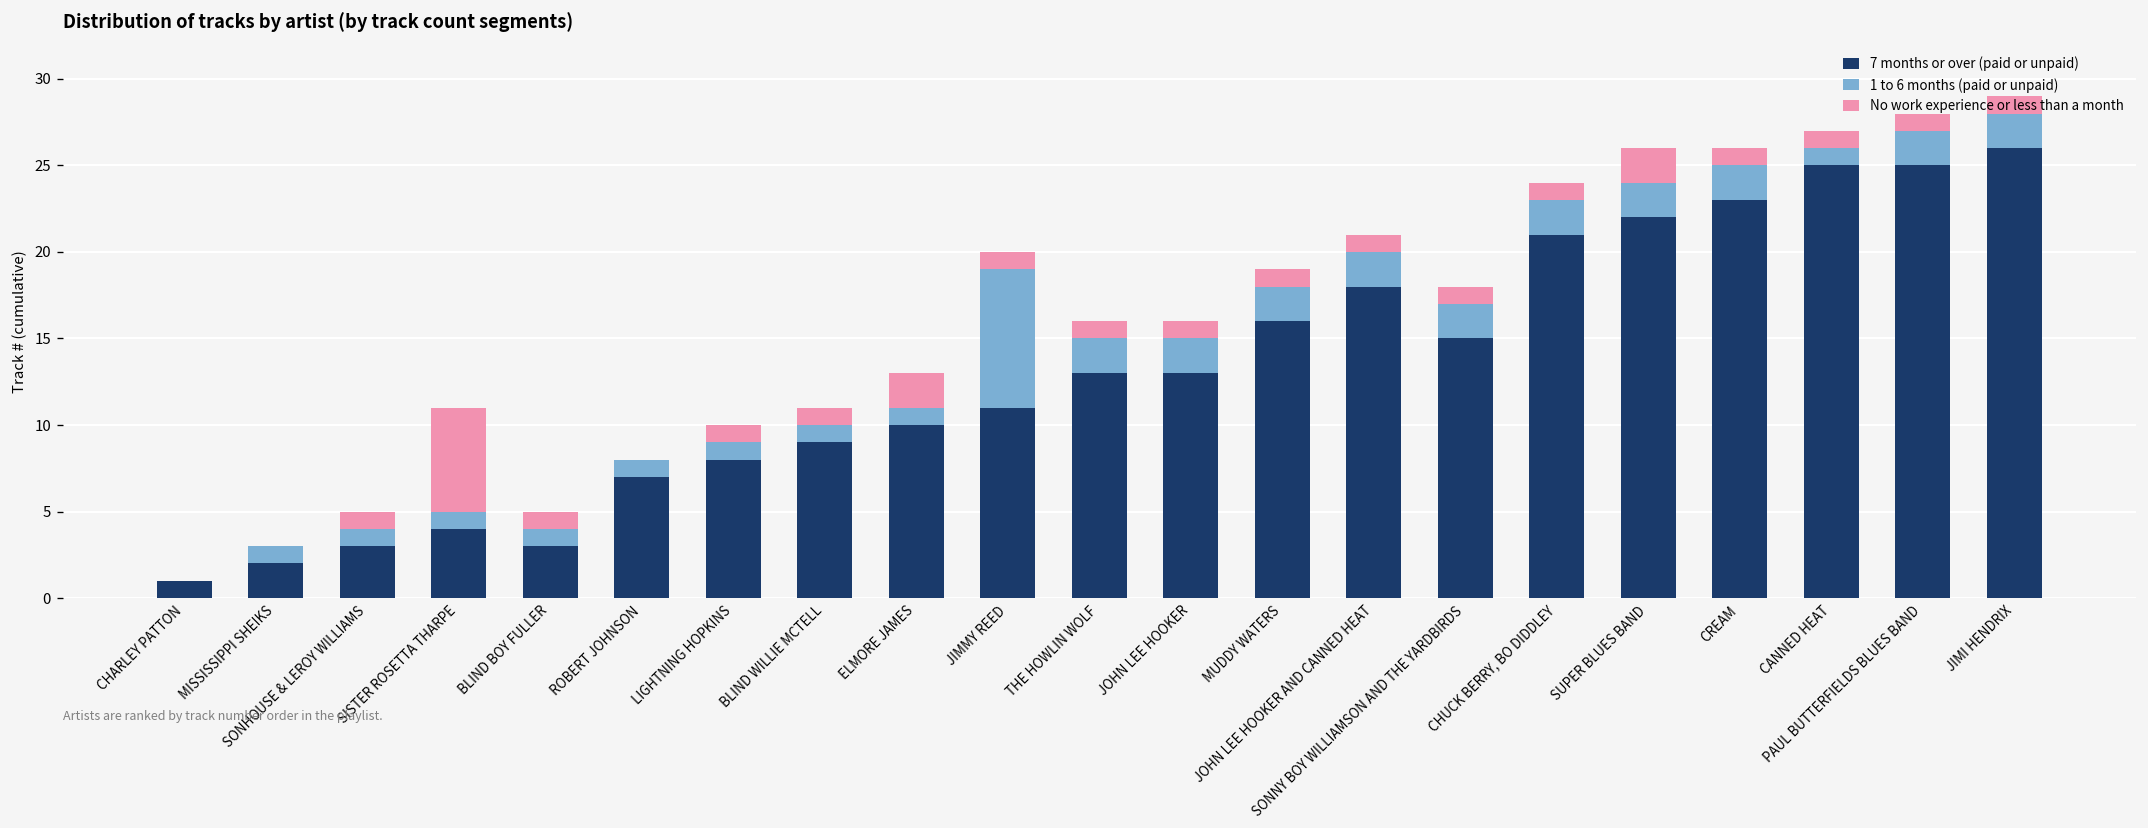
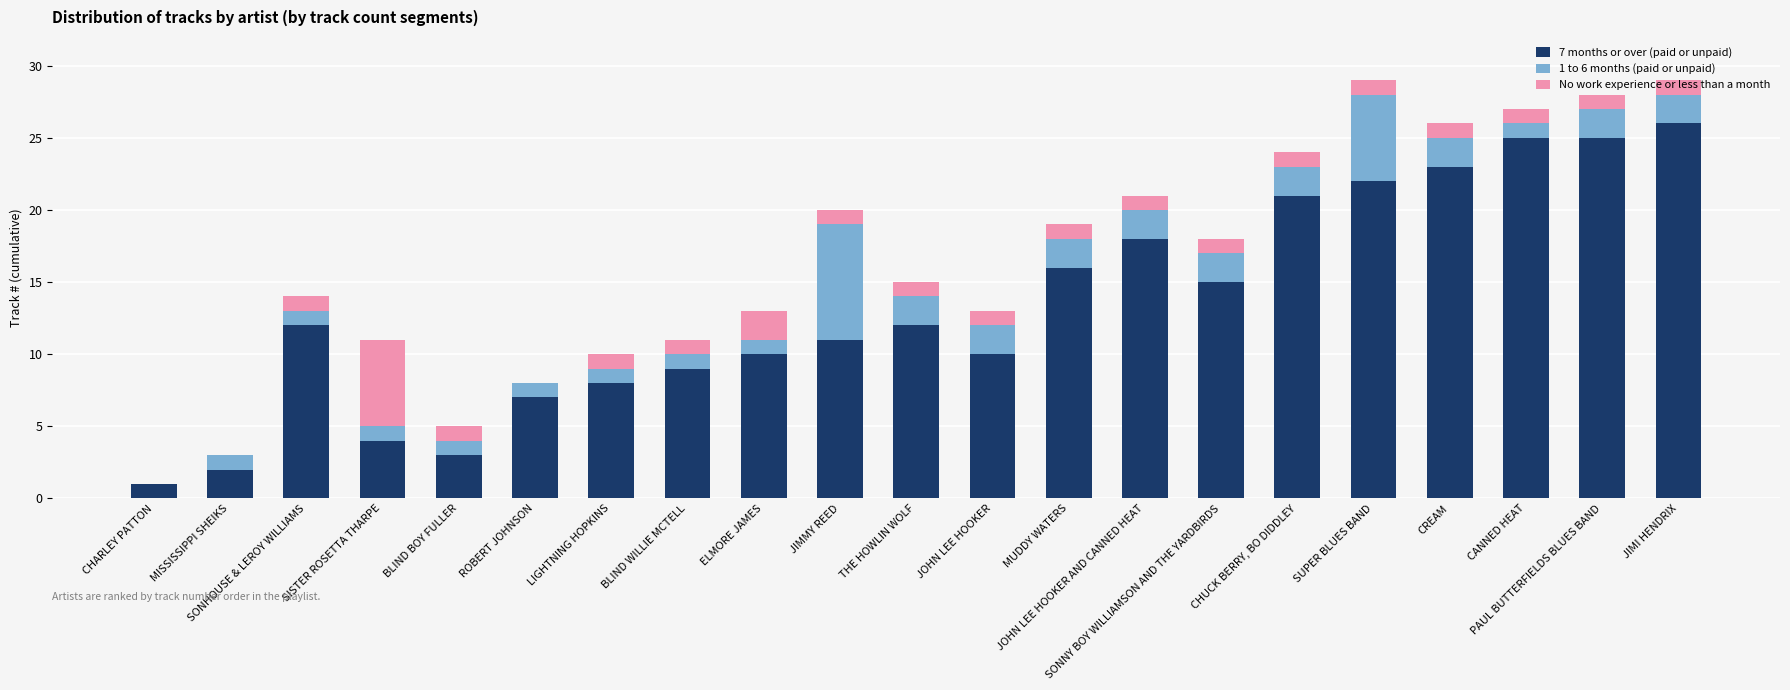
7 months or over (paid or unpaid), SONHOUSE & LEROY WILLIAMS: 3 -> 12
7 months or over (paid or unpaid), THE HOWLIN WOLF: 13 -> 12
7 months or over (paid or unpaid), JOHN LEE HOOKER: 13 -> 10
1 to 6 months (paid or unpaid), SUPER BLUES BAND: 2 -> 6
No work experience or less than a month, SUPER BLUES BAND: 2 -> 1
